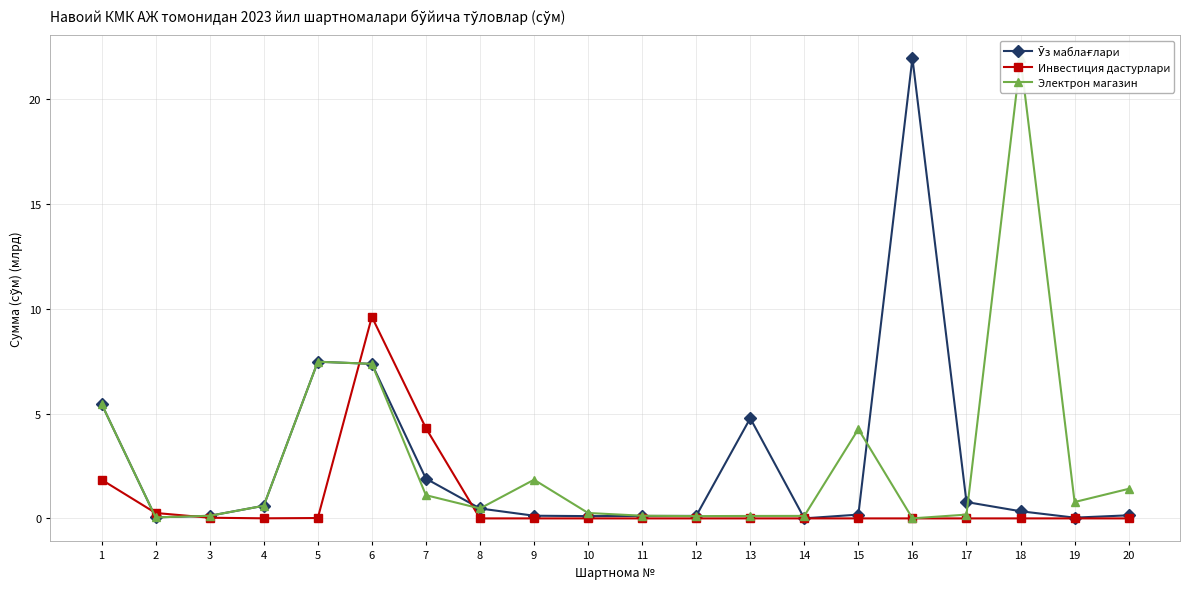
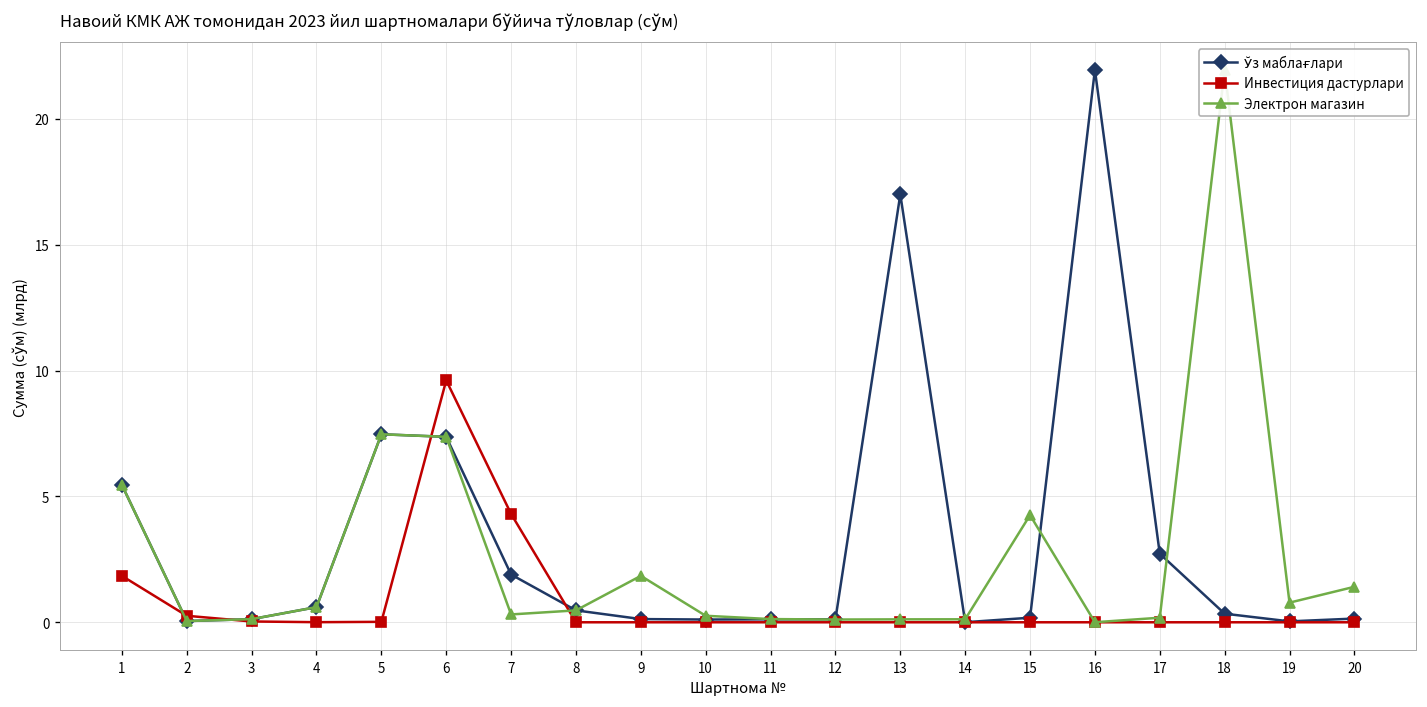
Электрон магазин, 7: 1.1 -> 0.3
Ўз маблағлари, 13: 4.8 -> 17.0
Ўз маблағлари, 17: 0.8 -> 2.7
